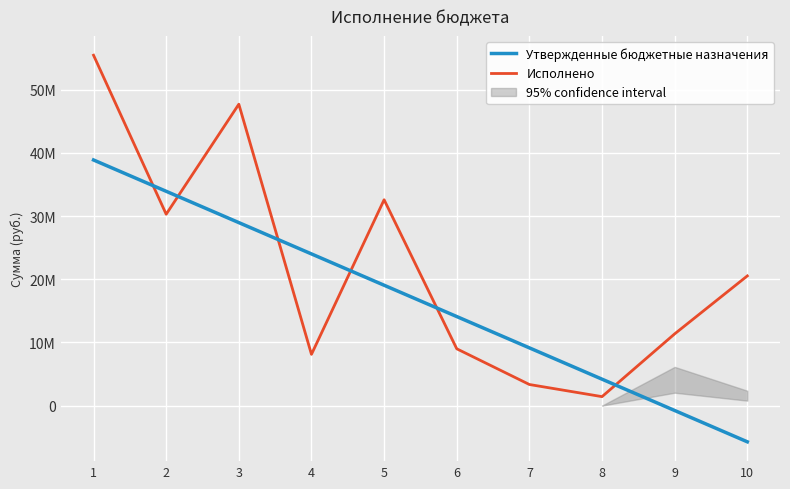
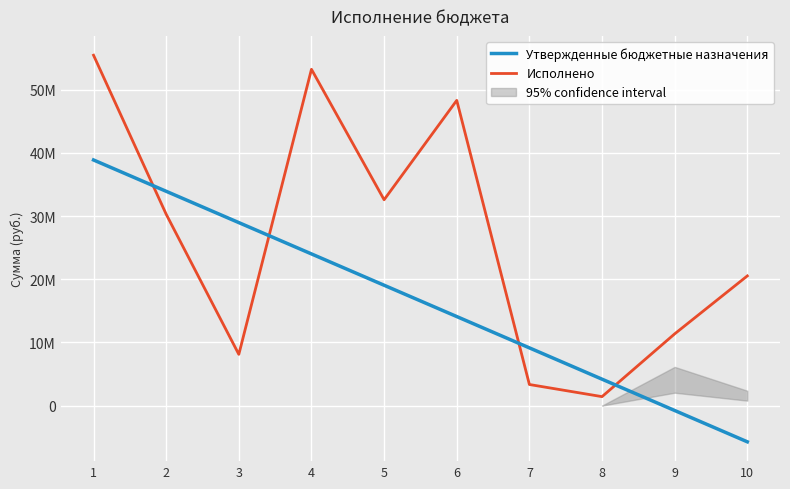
Исполнено, 3: 48000000 -> 8000000
Исполнено, 4: 8000000 -> 53000000
Исполнено, 6: 9000000 -> 48000000
